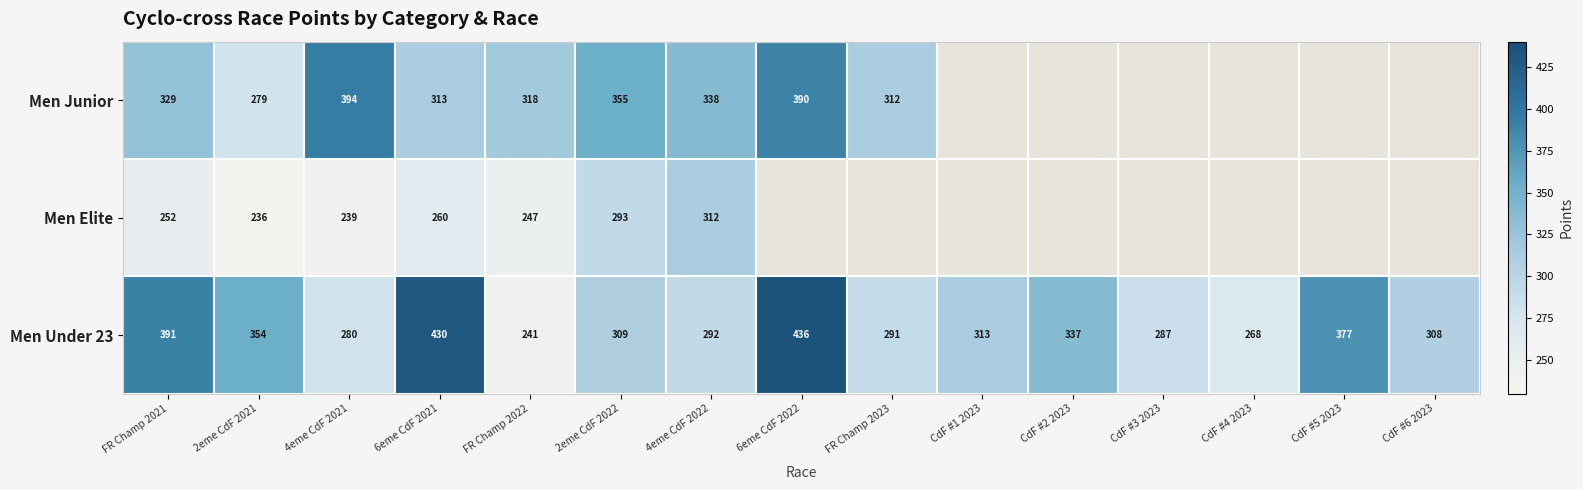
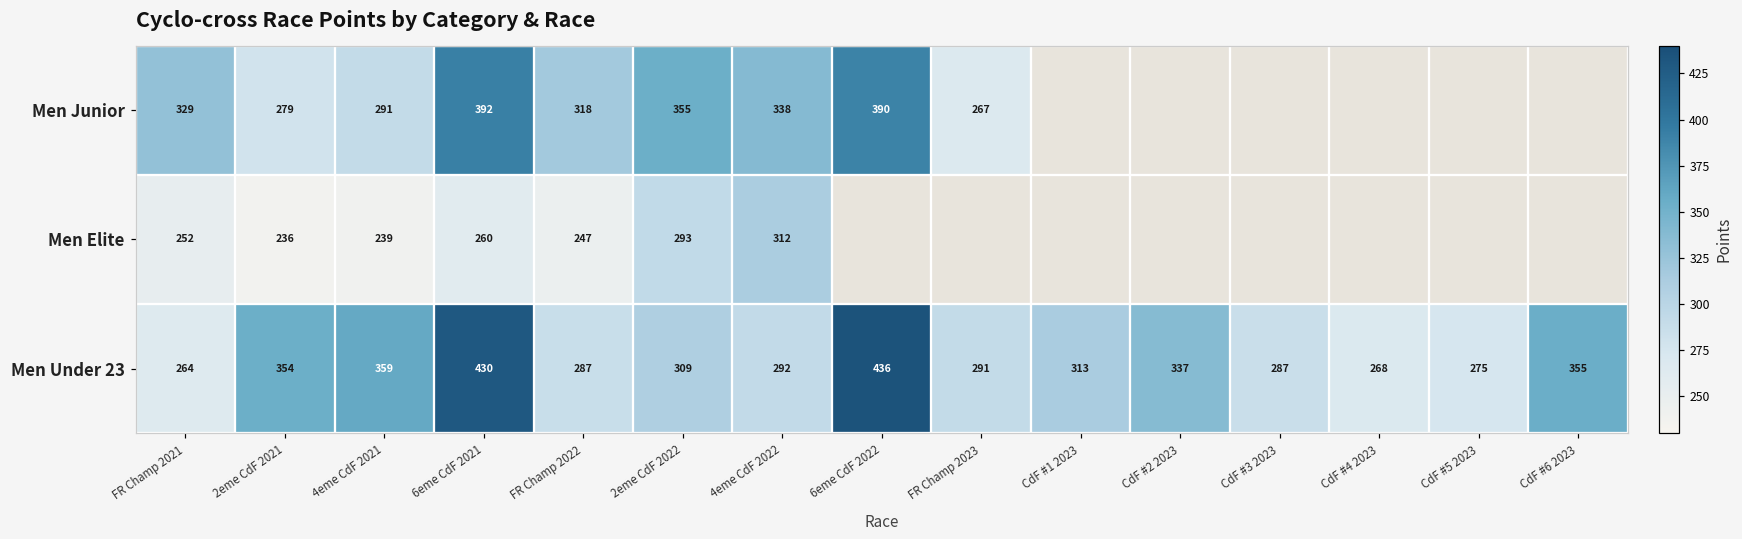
Men Junior, 4eme CdF 2021: 394 -> 291
Men Junior, 6eme CdF 2021: 313 -> 392
Men Junior, FR Champ 2023: 312 -> 267
Men Under 23, FR Champ 2021: 391 -> 264
Men Under 23, 4eme CdF 2021: 280 -> 359
Men Under 23, FR Champ 2022: 241 -> 287
Men Under 23, CdF #5 2023: 377 -> 275
Men Under 23, CdF #6 2023: 308 -> 355
